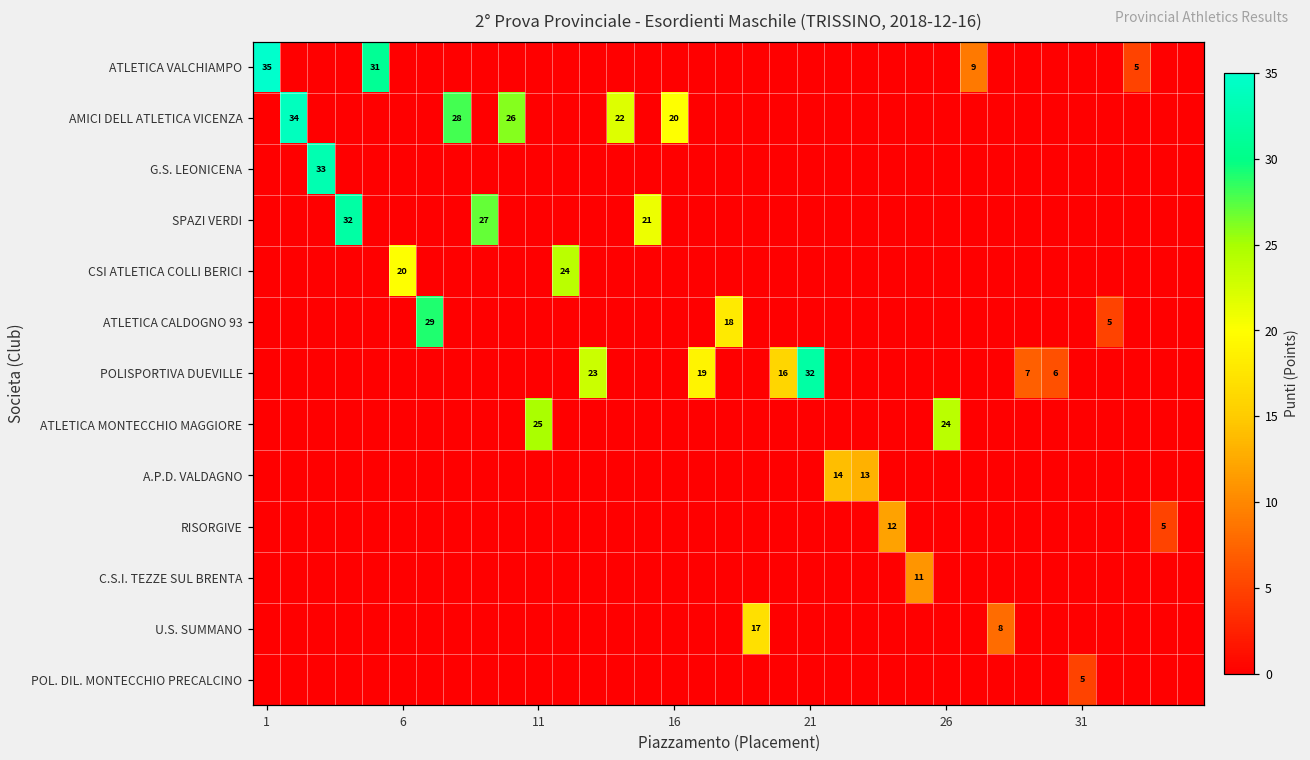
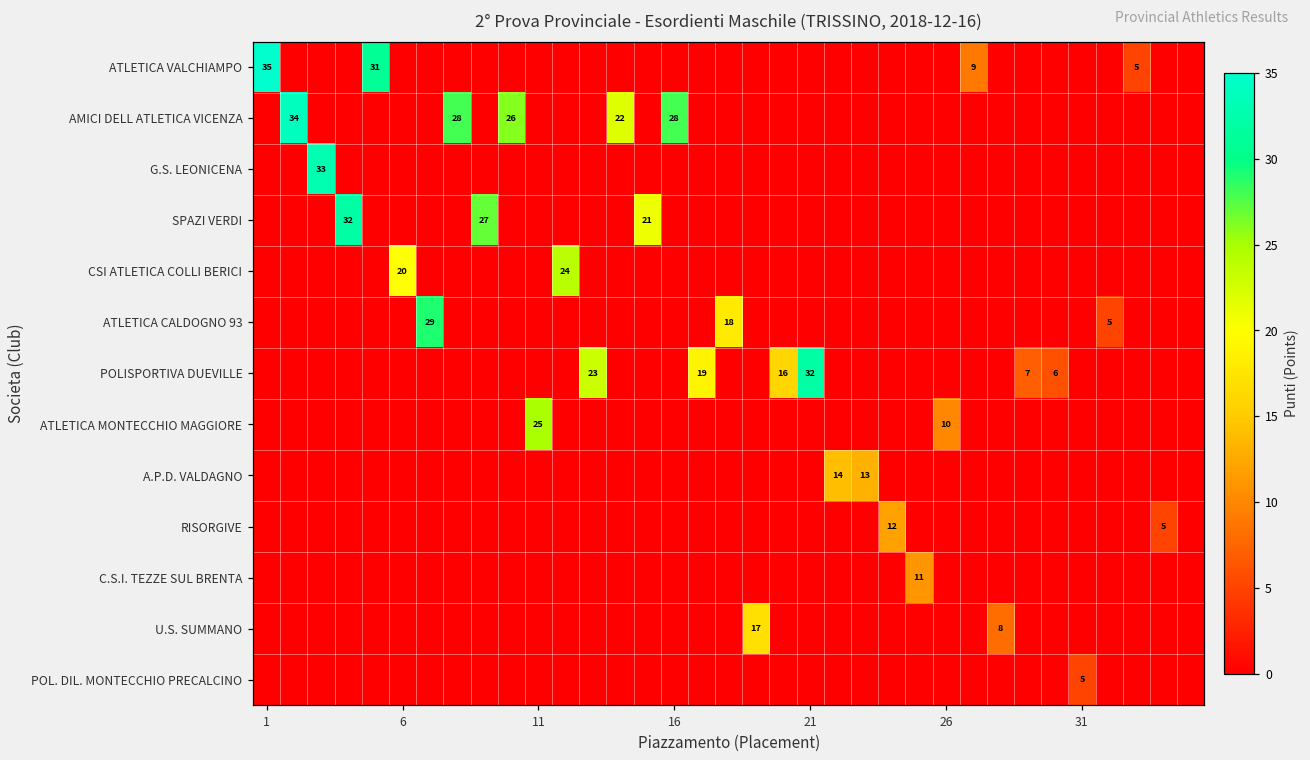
AMICI DELL ATLETICA VICENZA, 16: 20 -> 28
ATLETICA MONTECCHIO MAGGIORE, 26: 24 -> 10
